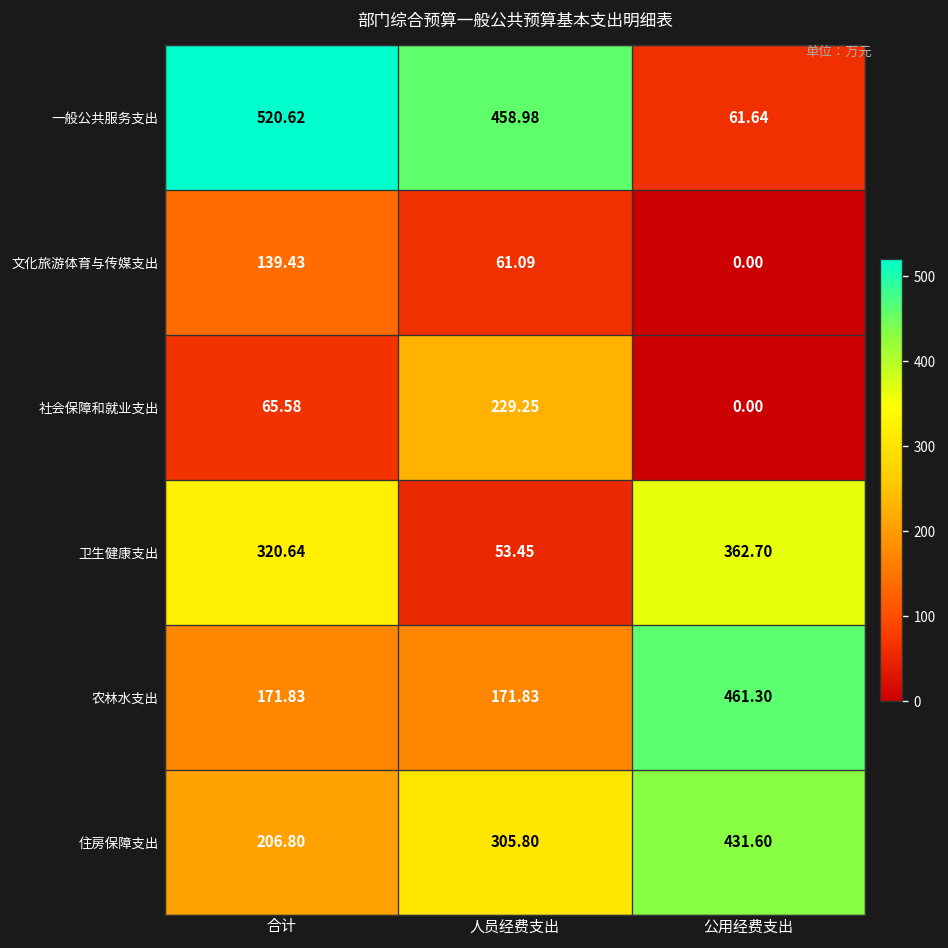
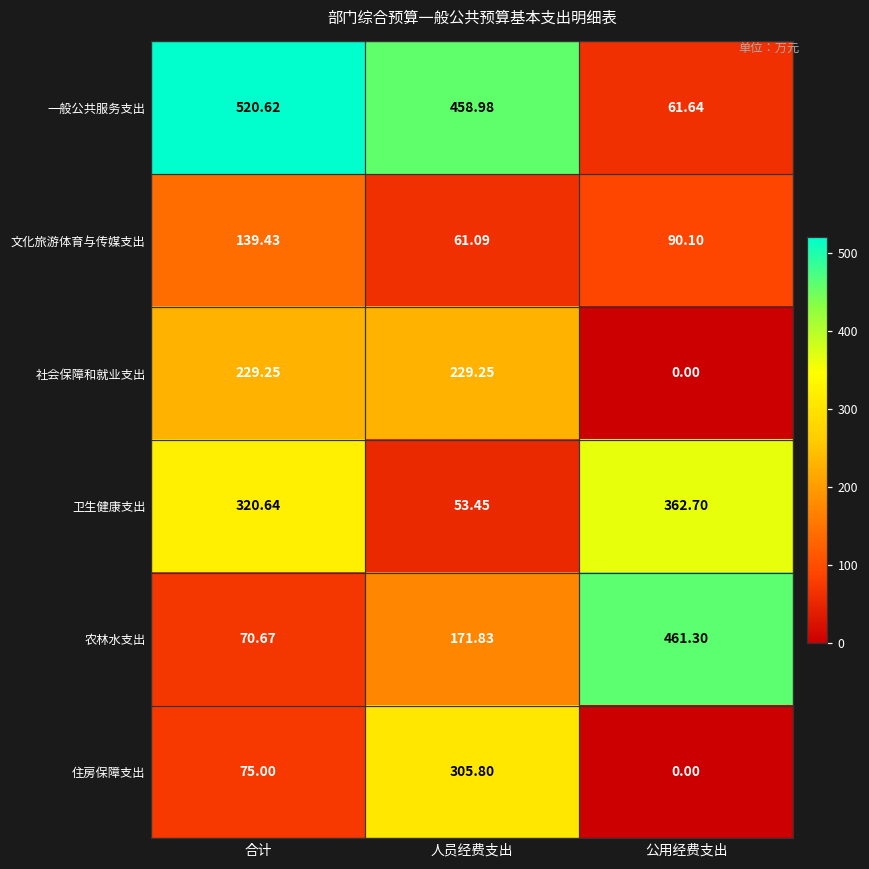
文化旅游体育与传媒支出, 公用经费支出: 0.00 -> 90.10
社会保障和就业支出, 合计: 65.58 -> 229.25
农林水支出, 合计: 171.83 -> 70.67
住房保障支出, 合计: 206.80 -> 75.00
住房保障支出, 公用经费支出: 431.60 -> 0.00
